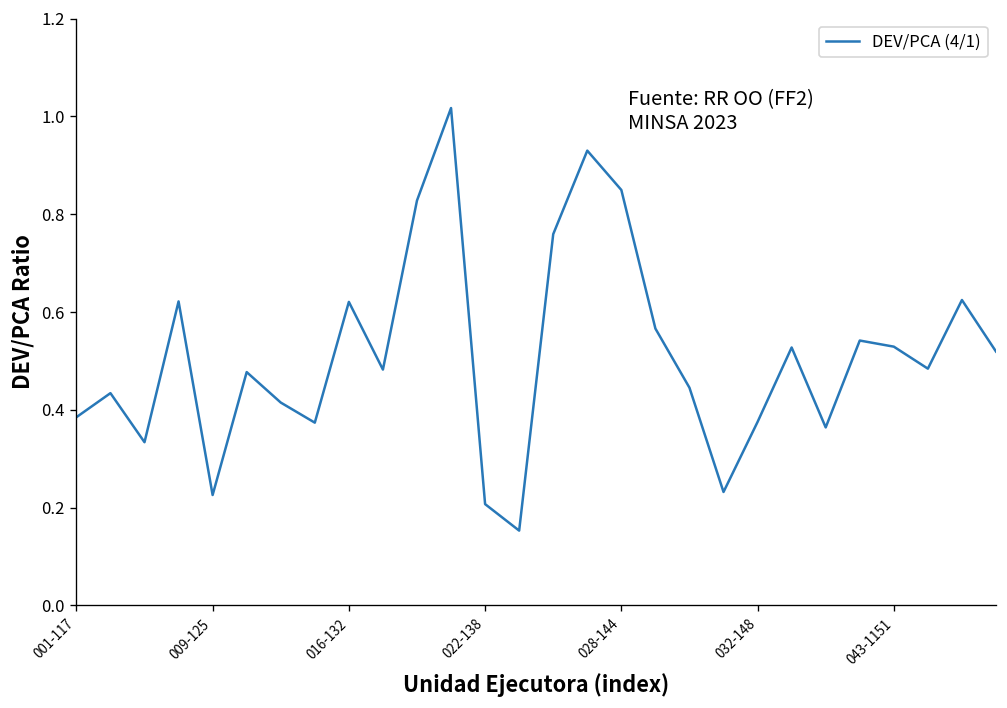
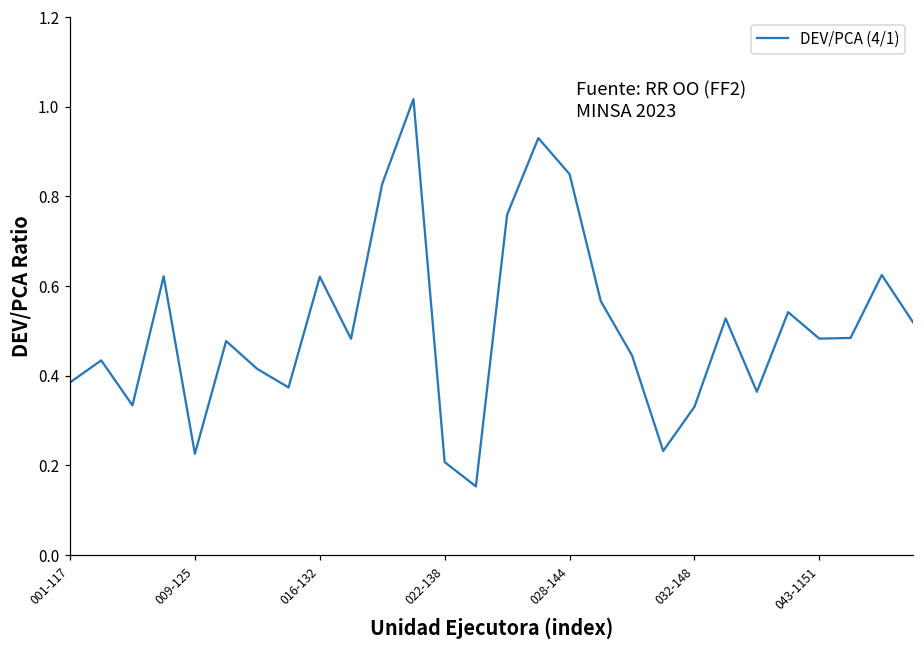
032-148: 0.38 -> 0.33
043-1151: 0.53 -> 0.48
